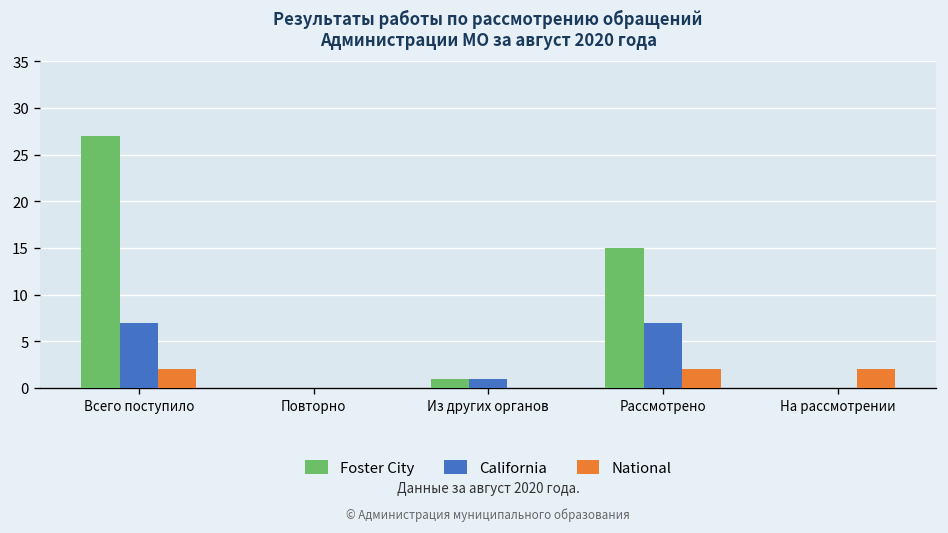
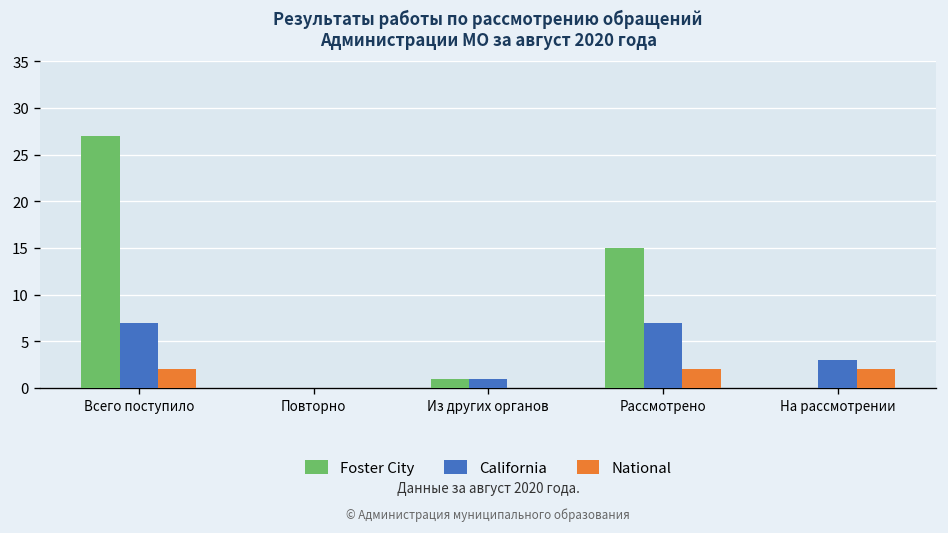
California, На рассмотрении: 0 -> 3
